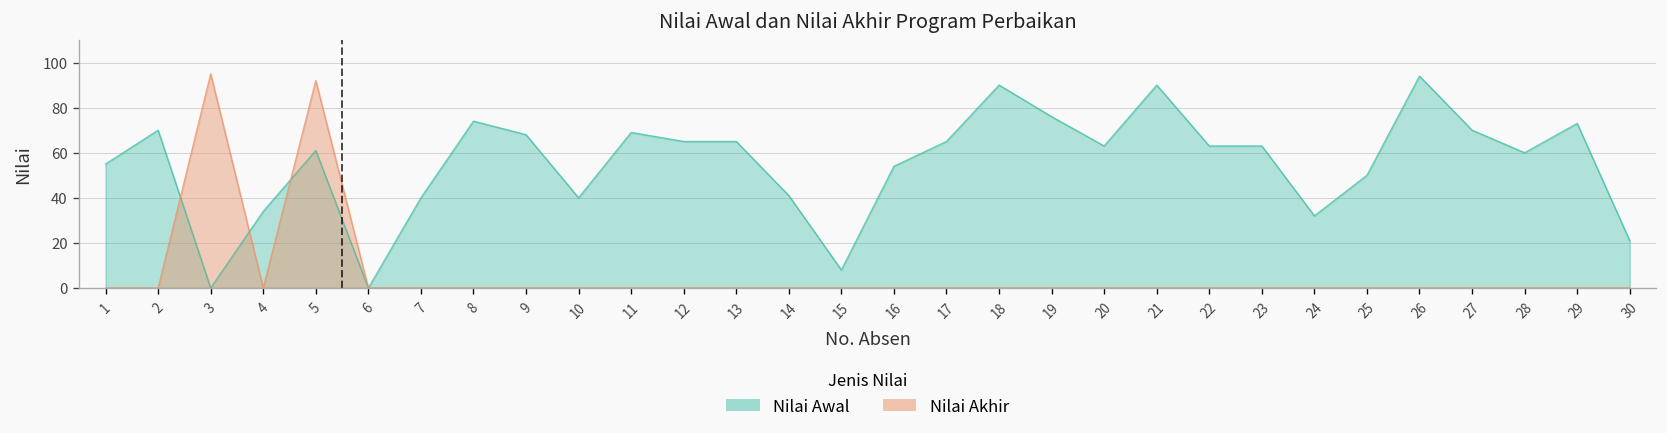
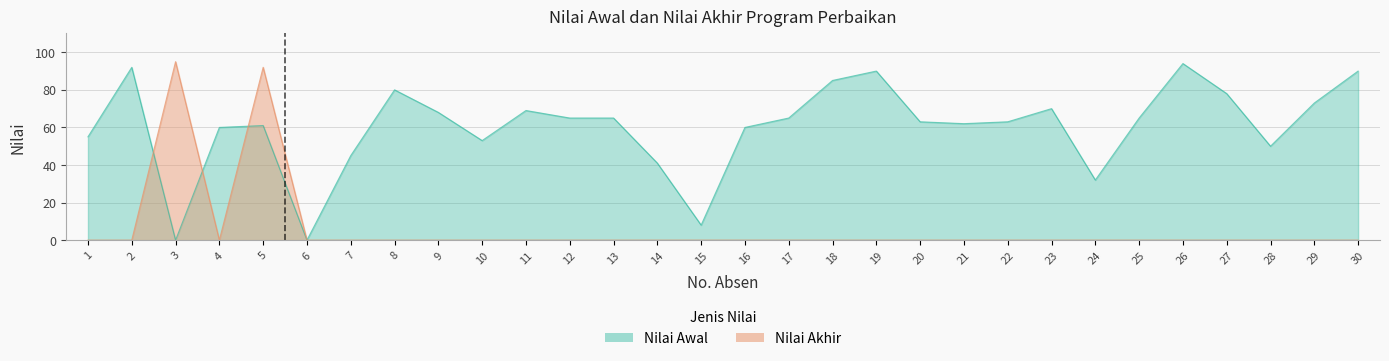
Nilai Awal, 2: 70 -> 92
Nilai Awal, 4: 34 -> 60
Nilai Awal, 7: 40 -> 45
Nilai Awal, 8: 74 -> 80
Nilai Awal, 10: 40 -> 53
Nilai Awal, 16: 54 -> 60
Nilai Awal, 18: 90 -> 85
Nilai Awal, 19: 76 -> 90
Nilai Awal, 21: 90 -> 62
Nilai Awal, 23: 63 -> 70
Nilai Awal, 25: 50 -> 65
Nilai Awal, 27: 70 -> 78
Nilai Awal, 28: 60 -> 50
Nilai Awal, 30: 21 -> 90
